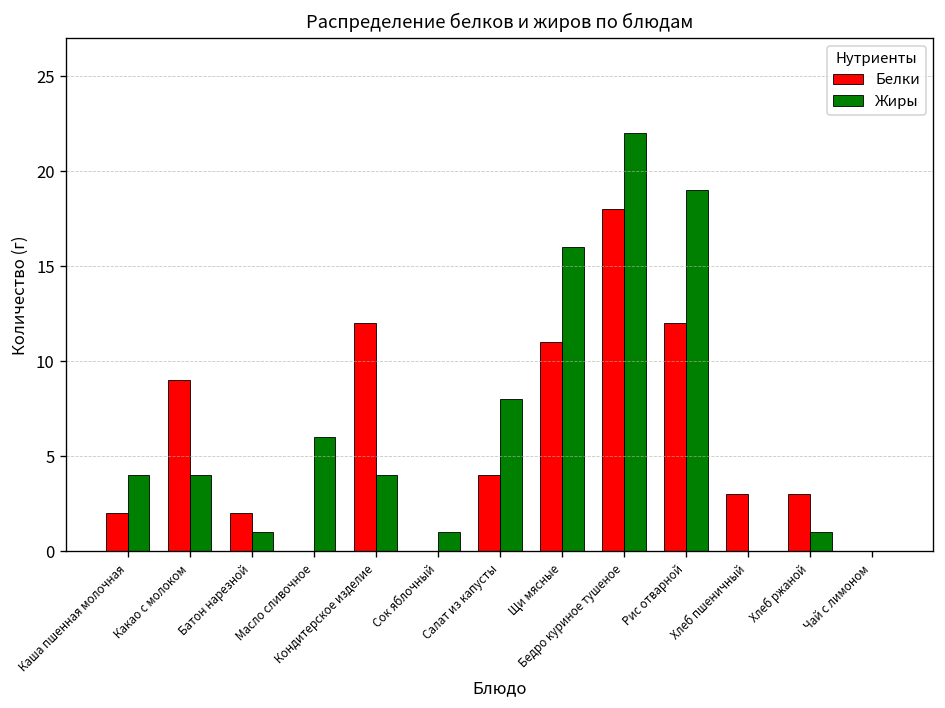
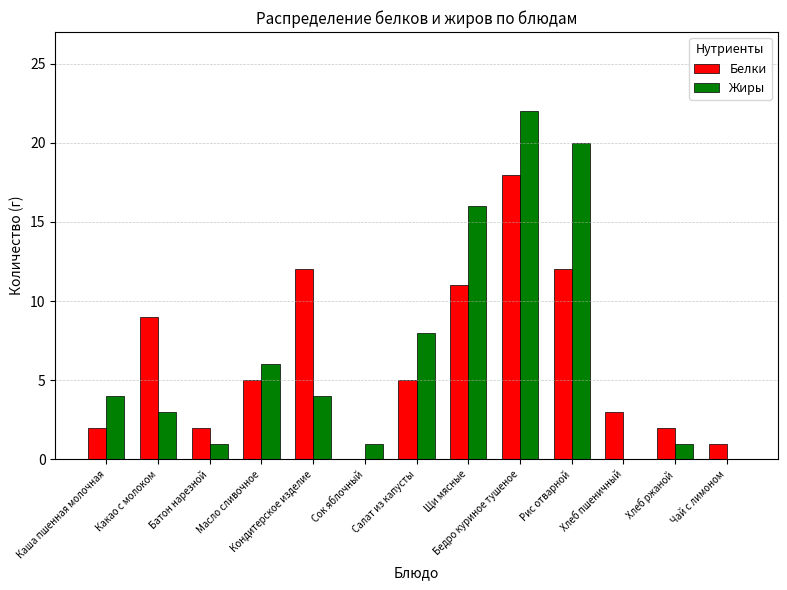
Жиры, Какао с молоком: 4 -> 3
Белки, Масло сливочное: 0 -> 5
Белки, Салат из капусты: 4 -> 5
Жиры, Рис отварной: 19 -> 20
Белки, Хлеб ржаной: 3 -> 2
Белки, Чай с лимоном: 0 -> 1
